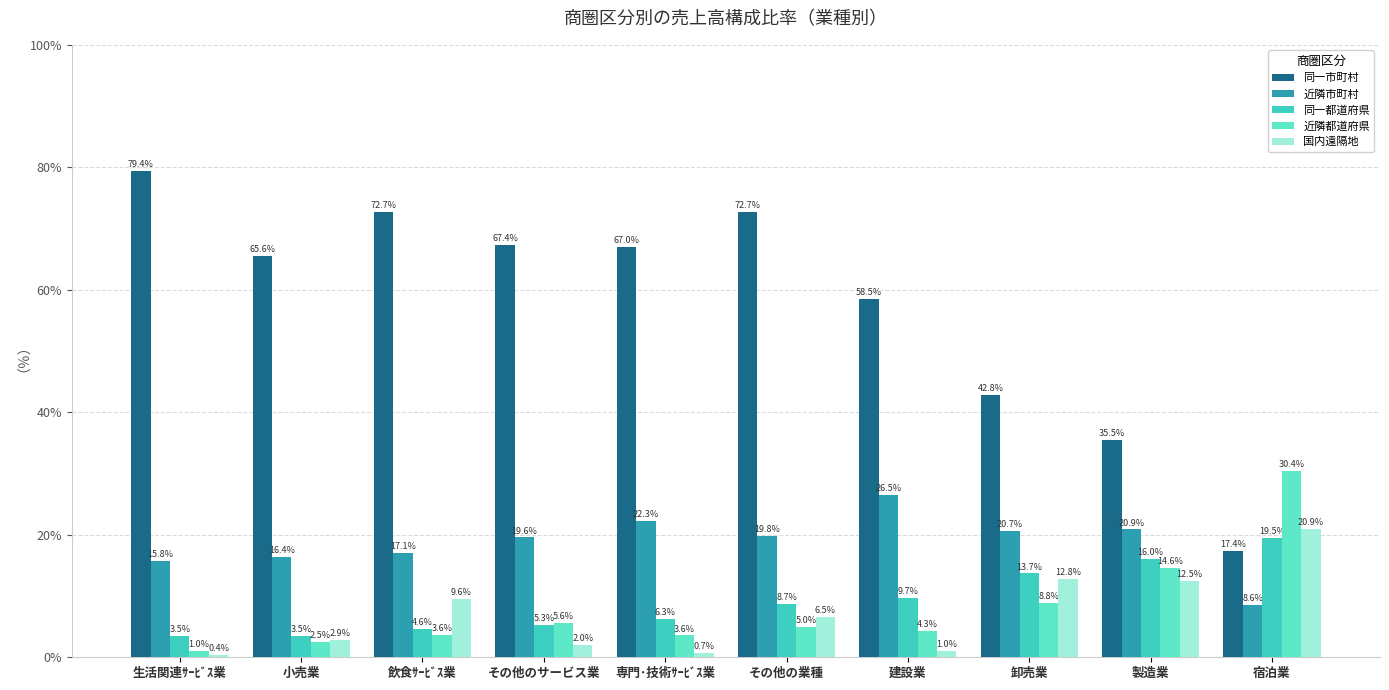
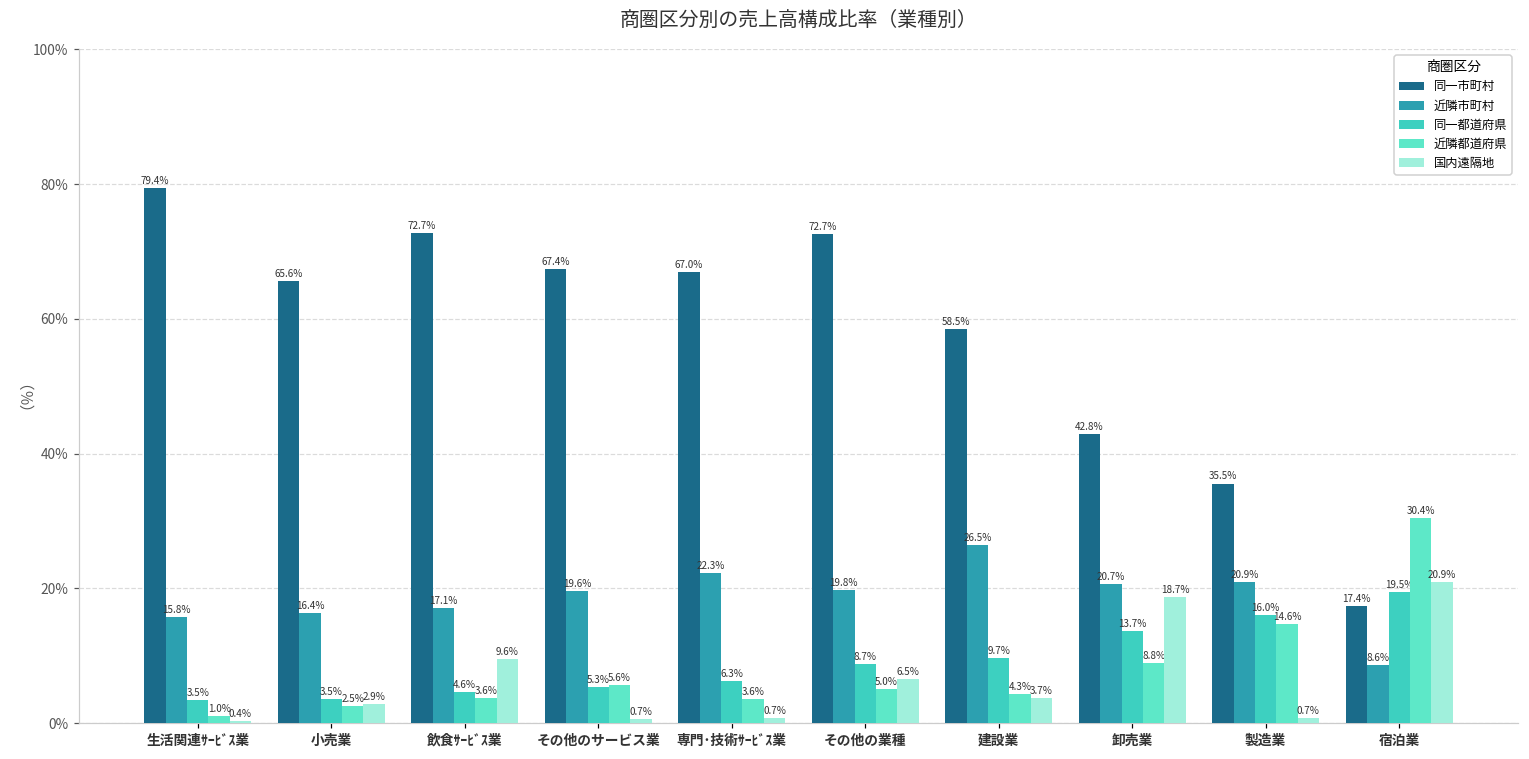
国内遠隔地, その他のサービス業: 2.0% -> 0.7%
国内遠隔地, 建設業: 1.0% -> 3.7%
国内遠隔地, 卸売業: 12.8% -> 18.7%
国内遠隔地, 製造業: 12.5% -> 0.7%
